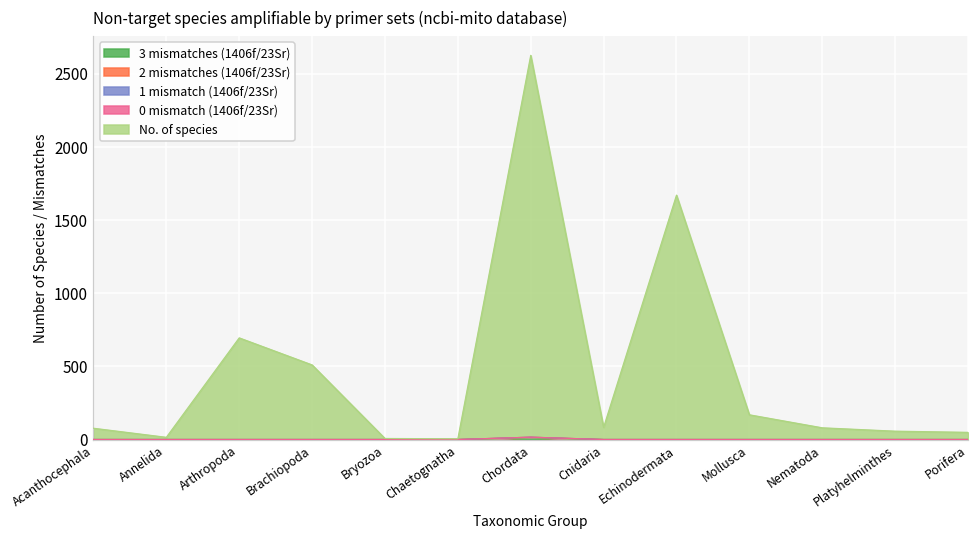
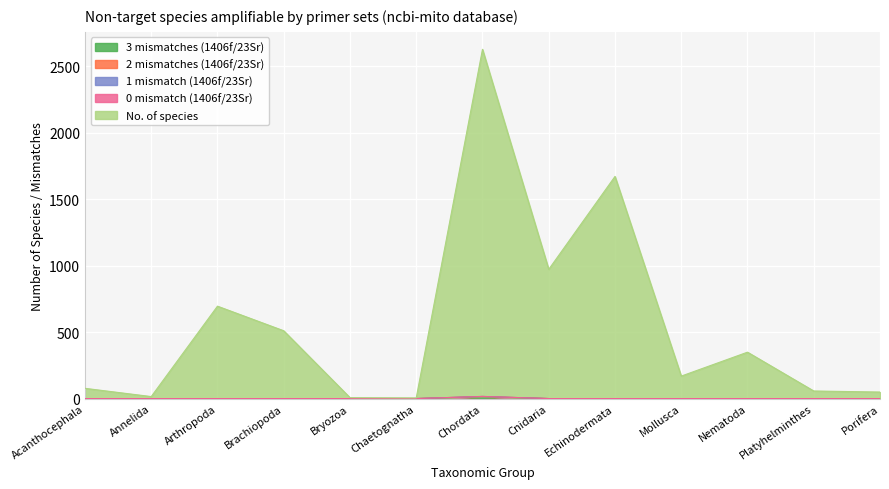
No. of species, Cnidaria: 80 -> 970
No. of species, Nematoda: 80 -> 350
